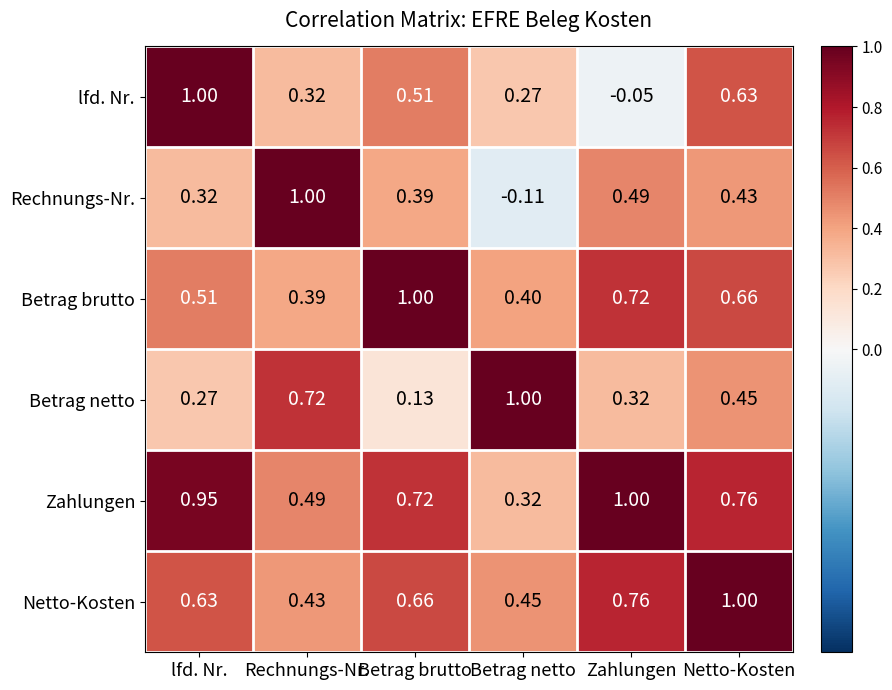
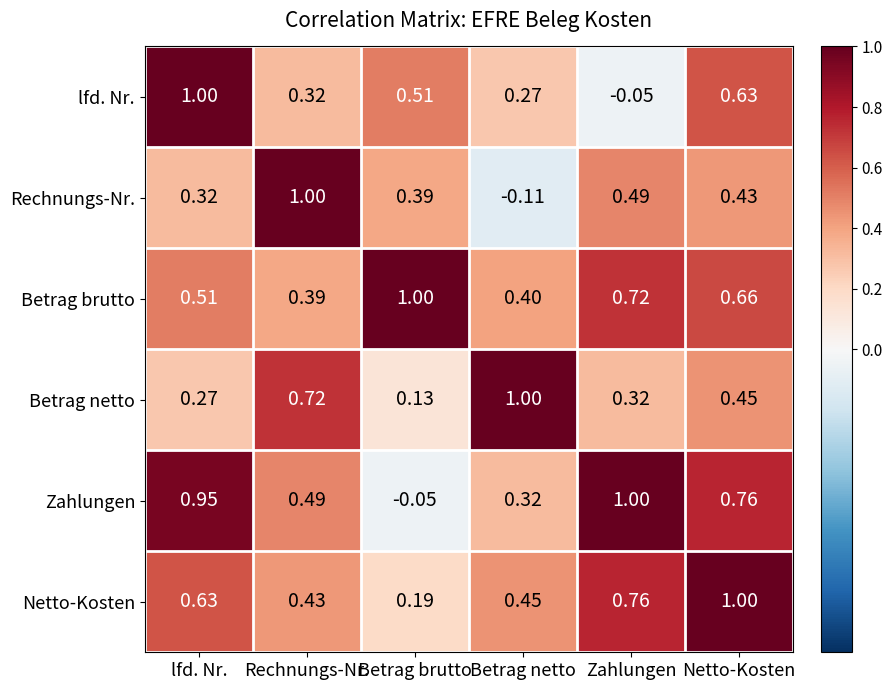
Zahlungen, Betrag brutto: 0.72 -> -0.05
Netto-Kosten, Betrag brutto: 0.66 -> 0.19
